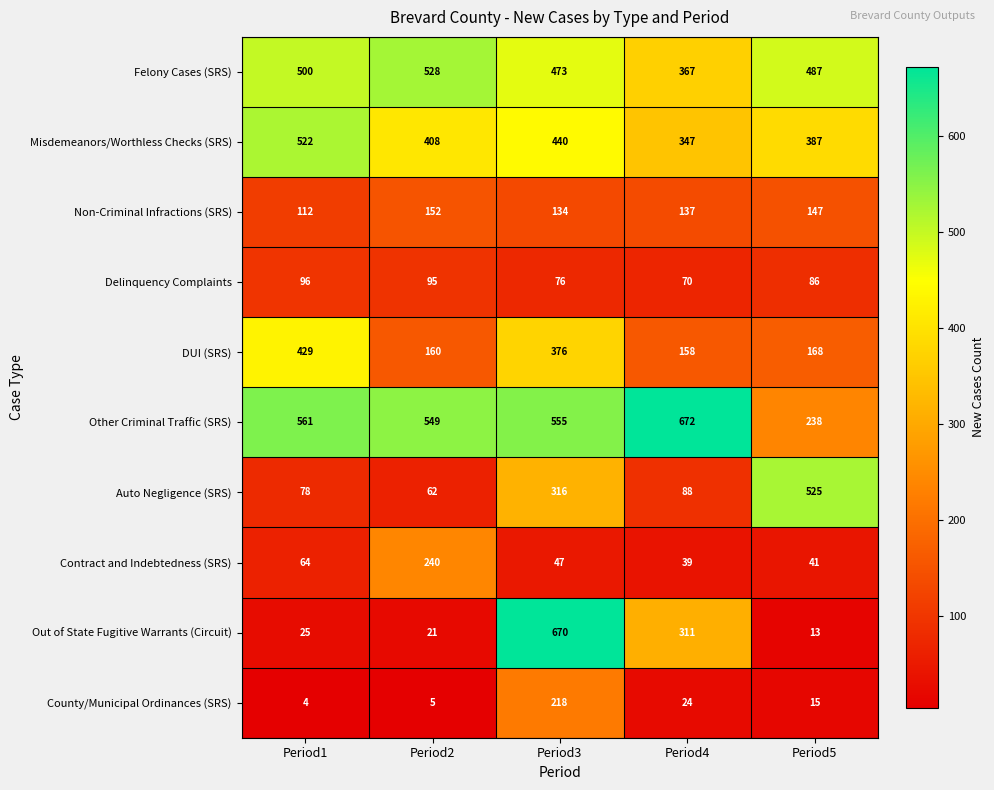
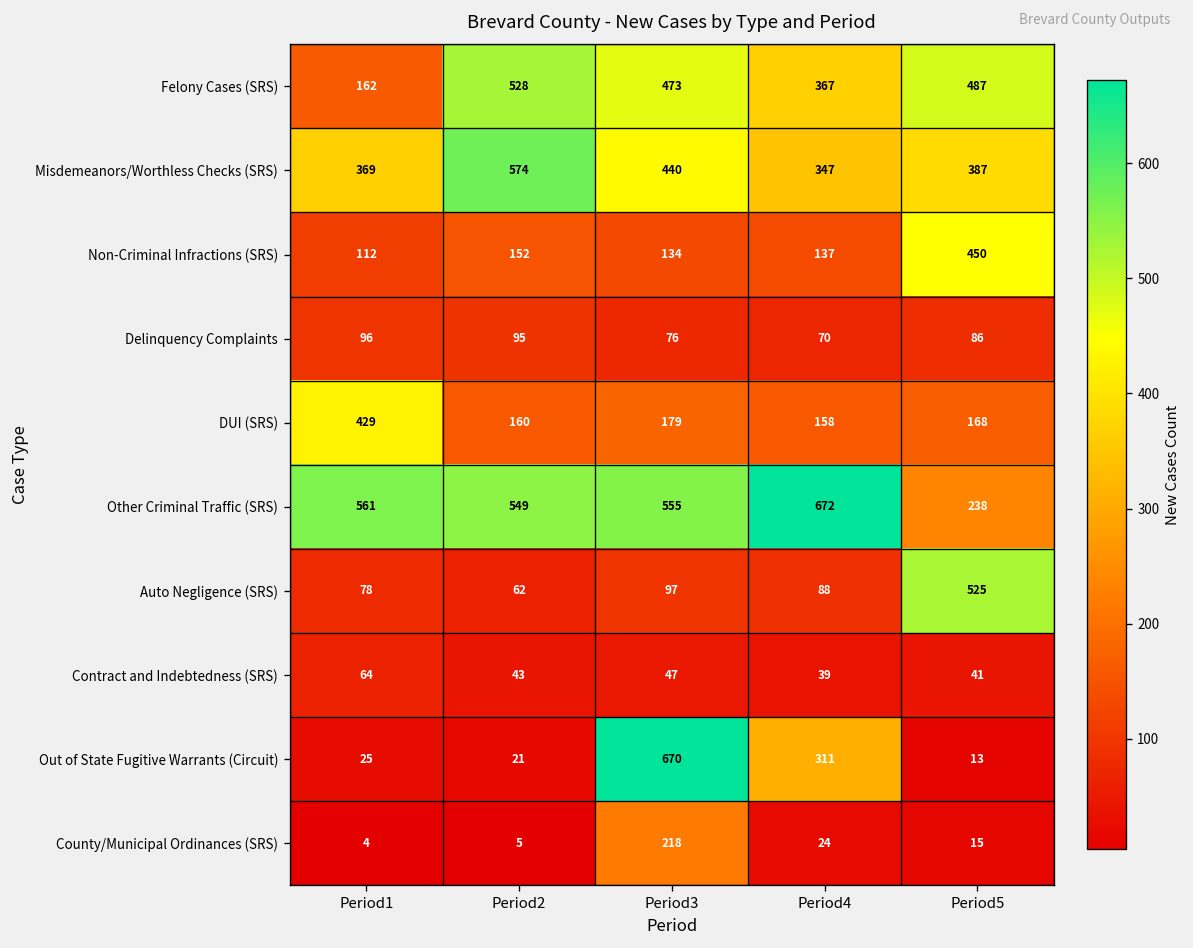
Felony Cases (SRS), Period1: 500 -> 162
Misdemeanors/Worthless Checks (SRS), Period1: 522 -> 369
Misdemeanors/Worthless Checks (SRS), Period2: 408 -> 574
Non-Criminal Infractions (SRS), Period5: 147 -> 450
DUI (SRS), Period3: 376 -> 179
Auto Negligence (SRS), Period3: 316 -> 97
Contract and Indebtedness (SRS), Period2: 240 -> 43
